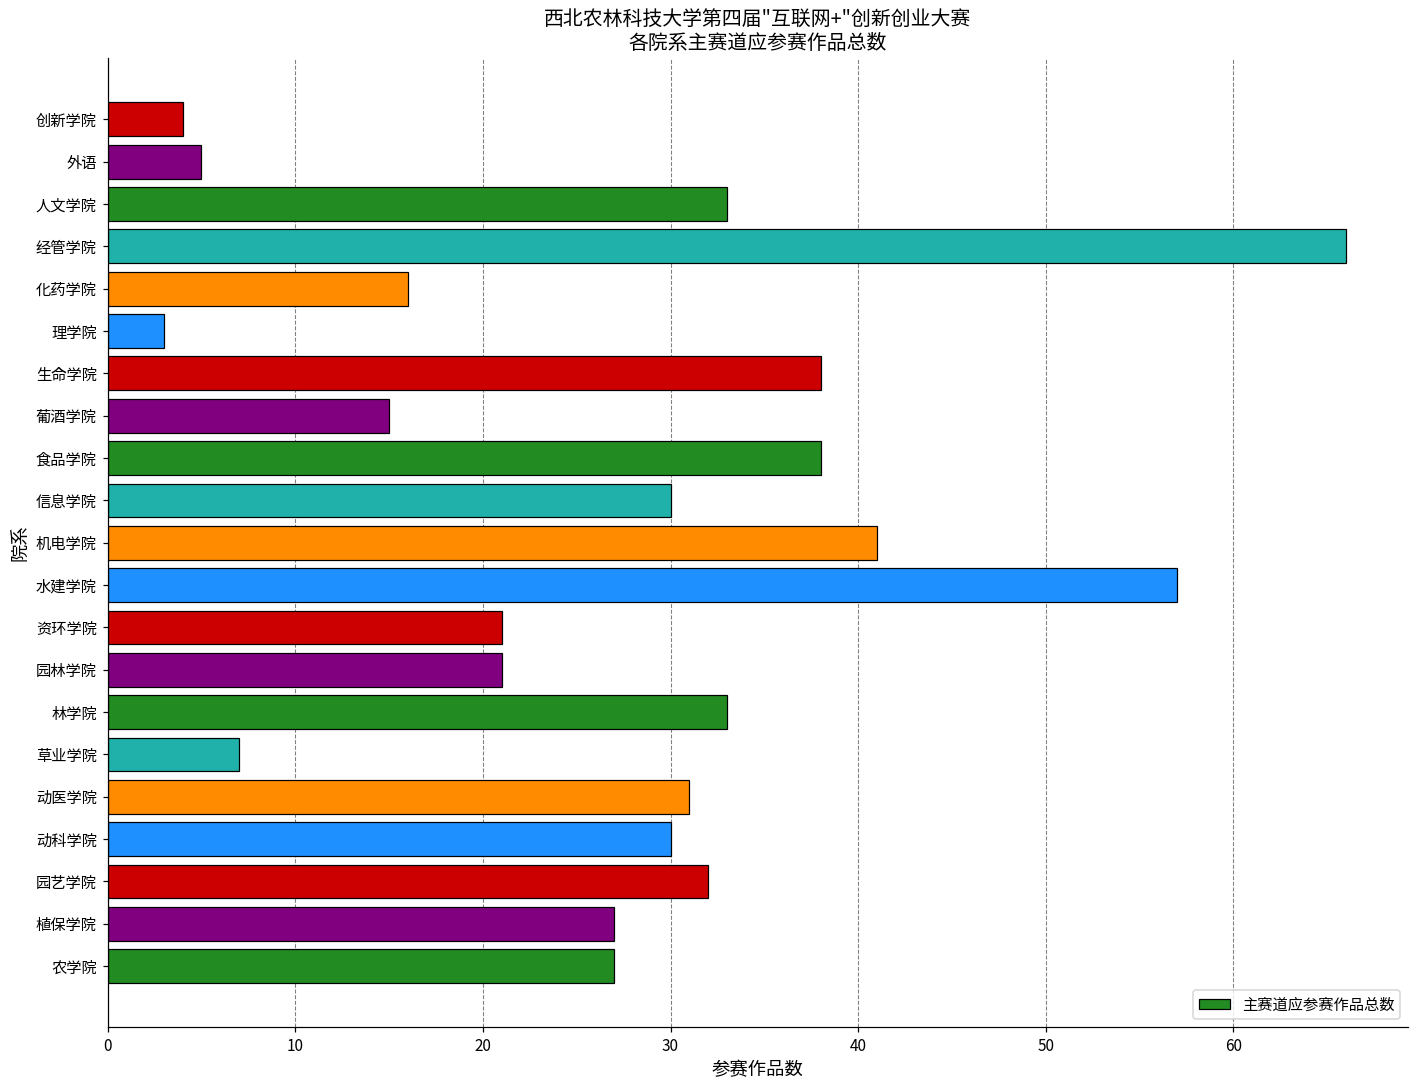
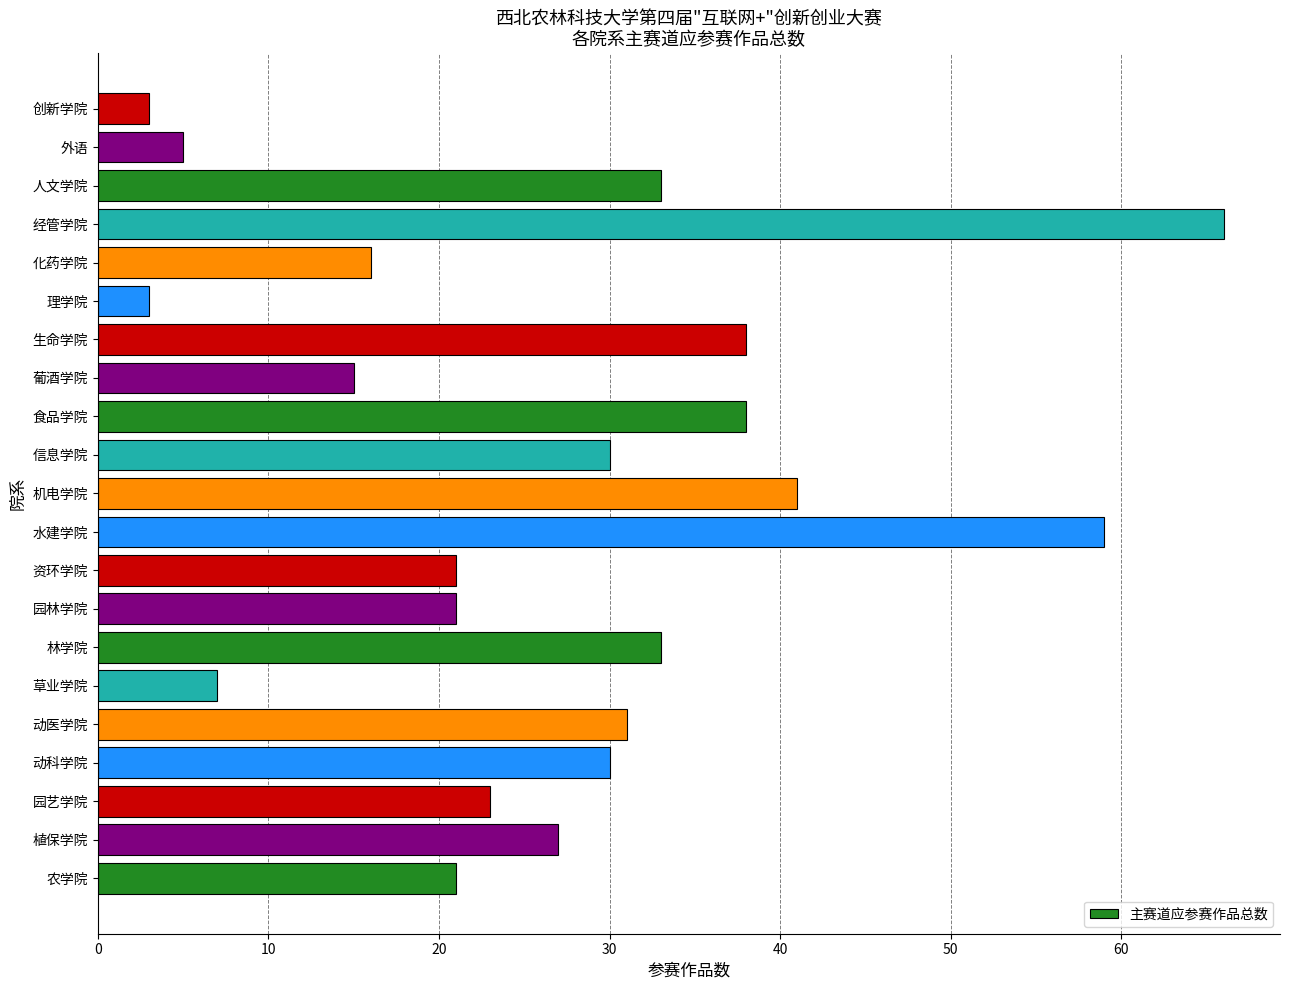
创新学院: 4 -> 3
水建学院: 57 -> 59
园艺学院: 32 -> 23
农学院: 27 -> 21
